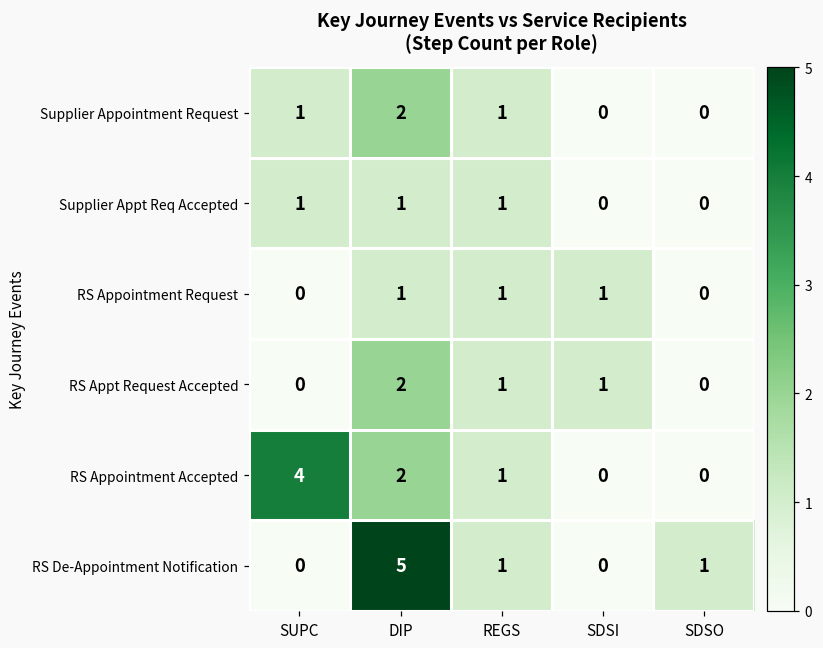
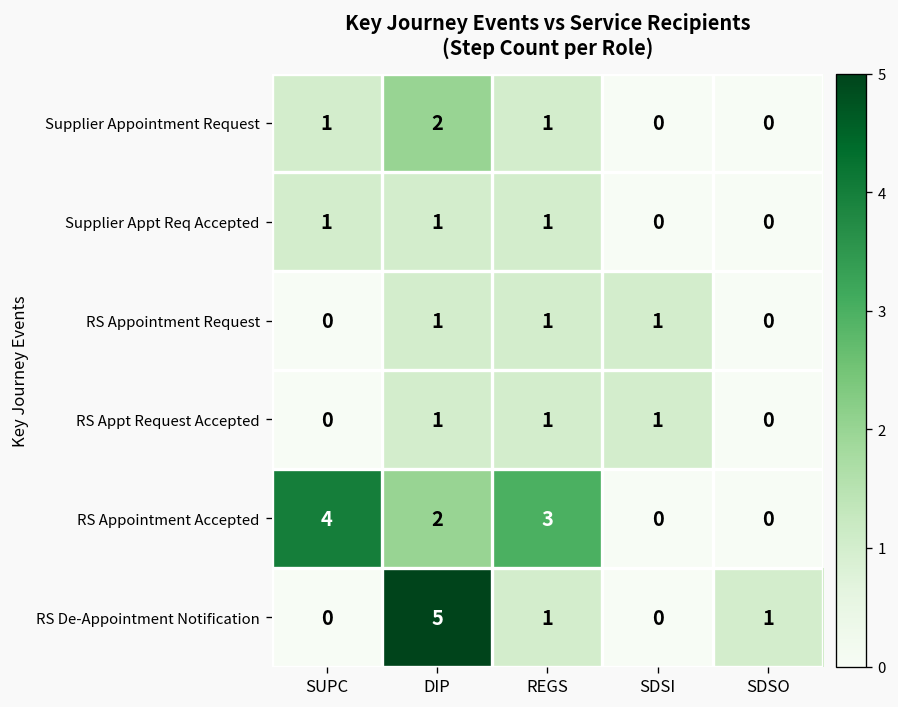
RS Appt Request Accepted, DIP: 2 -> 1
RS Appointment Accepted, REGS: 1 -> 3
